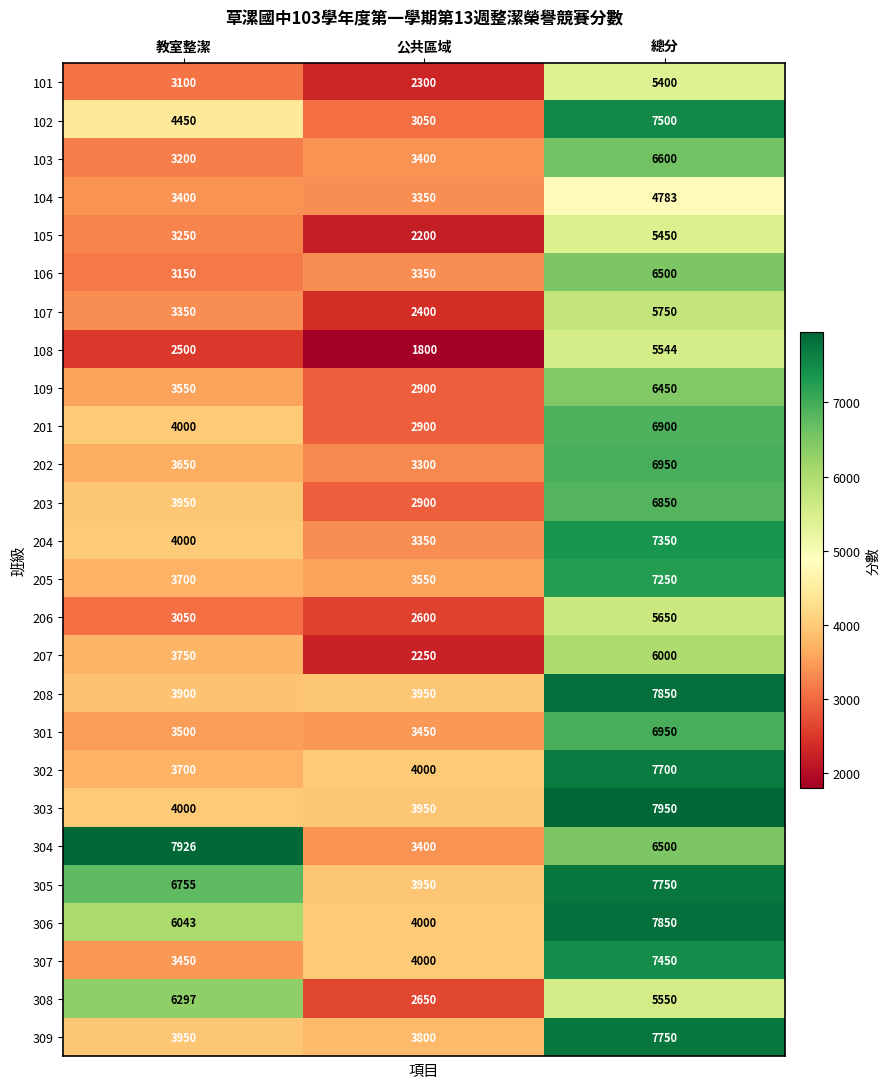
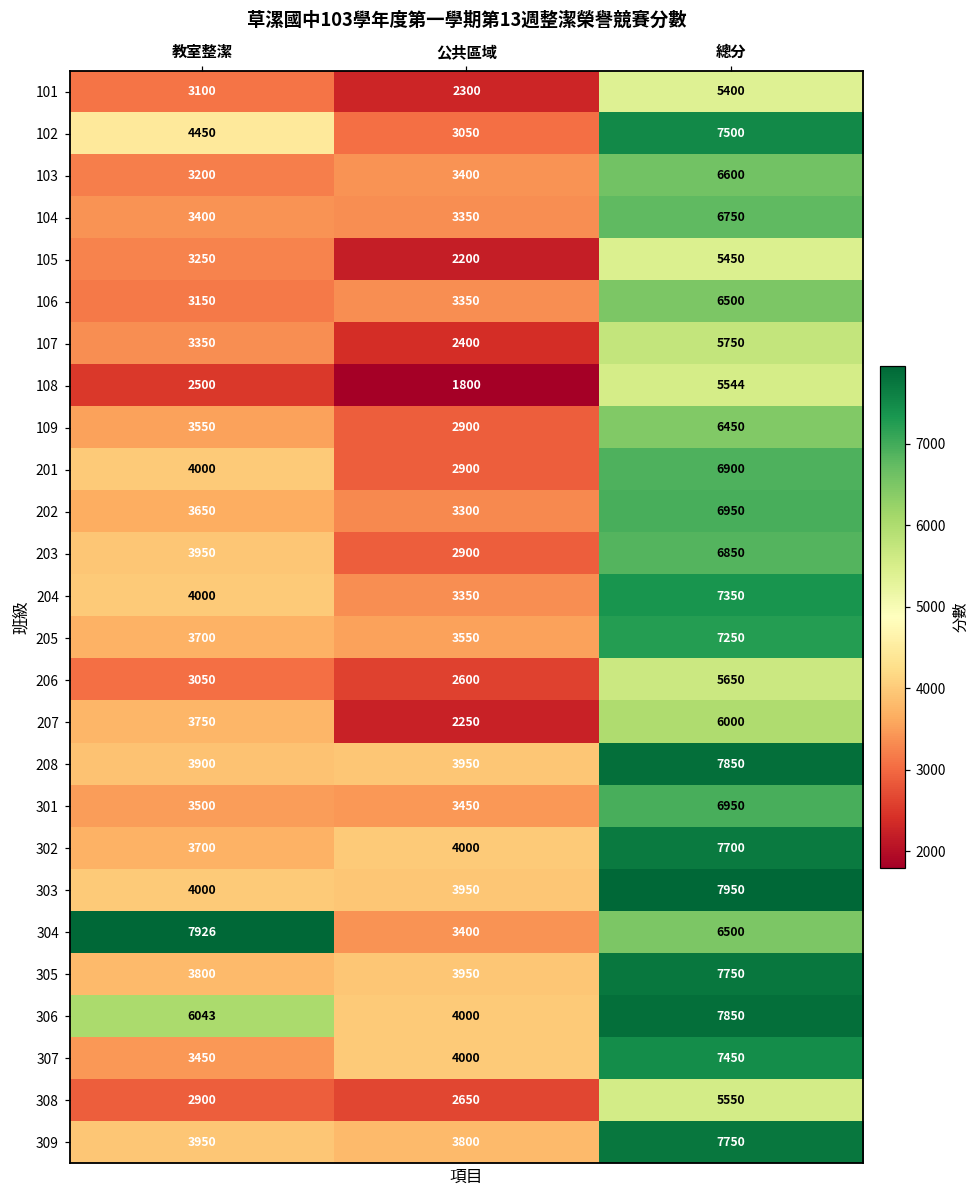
104, 總分: 4783 -> 6750
305, 教室整潔: 6755 -> 3800
308, 教室整潔: 6297 -> 2900
